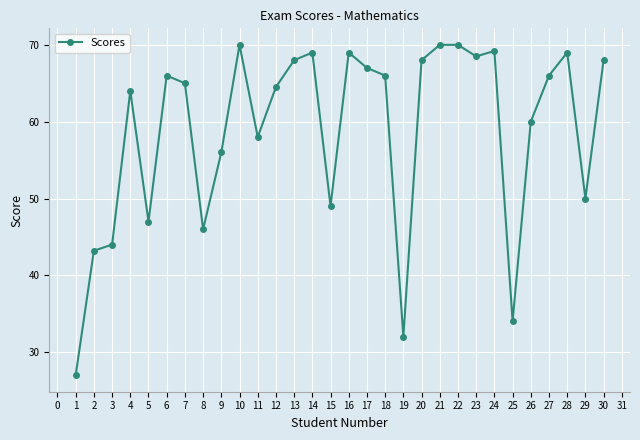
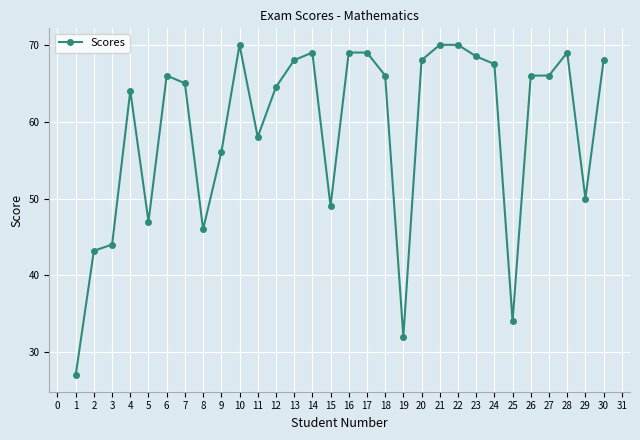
17: 67 -> 69
24: 69 -> 68
26: 60 -> 66
